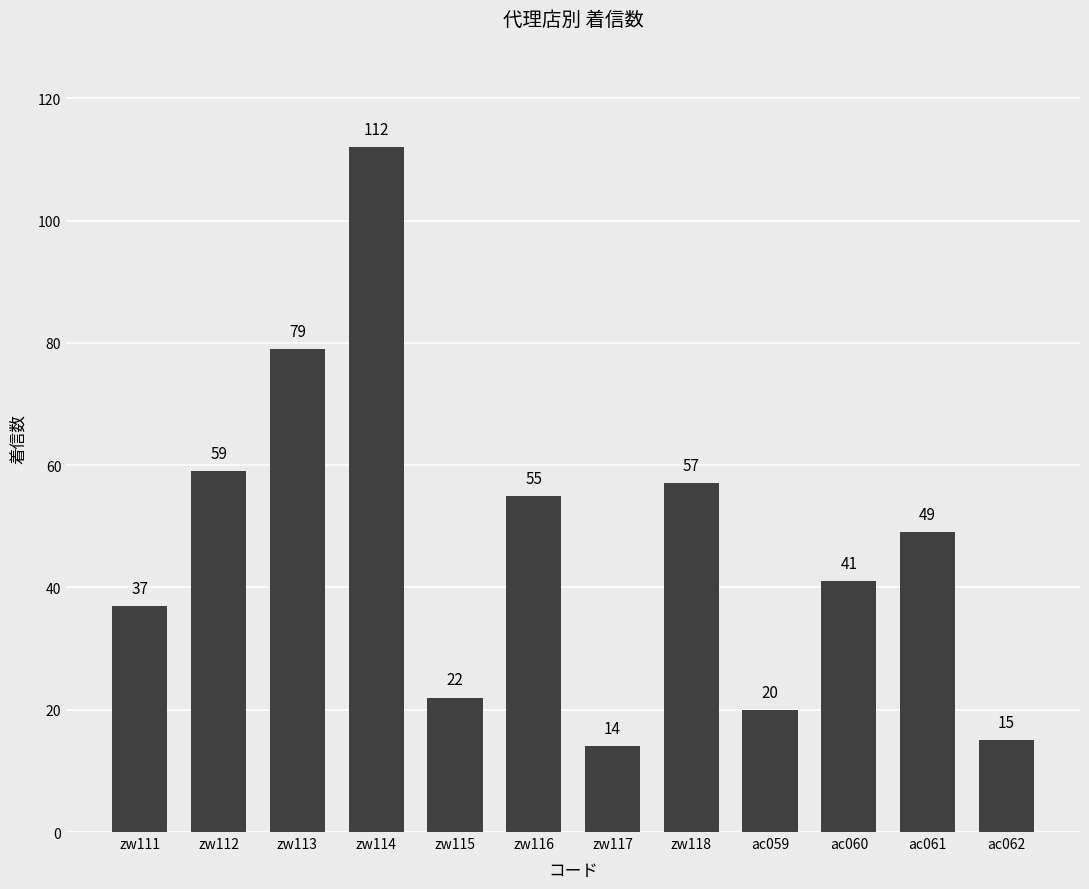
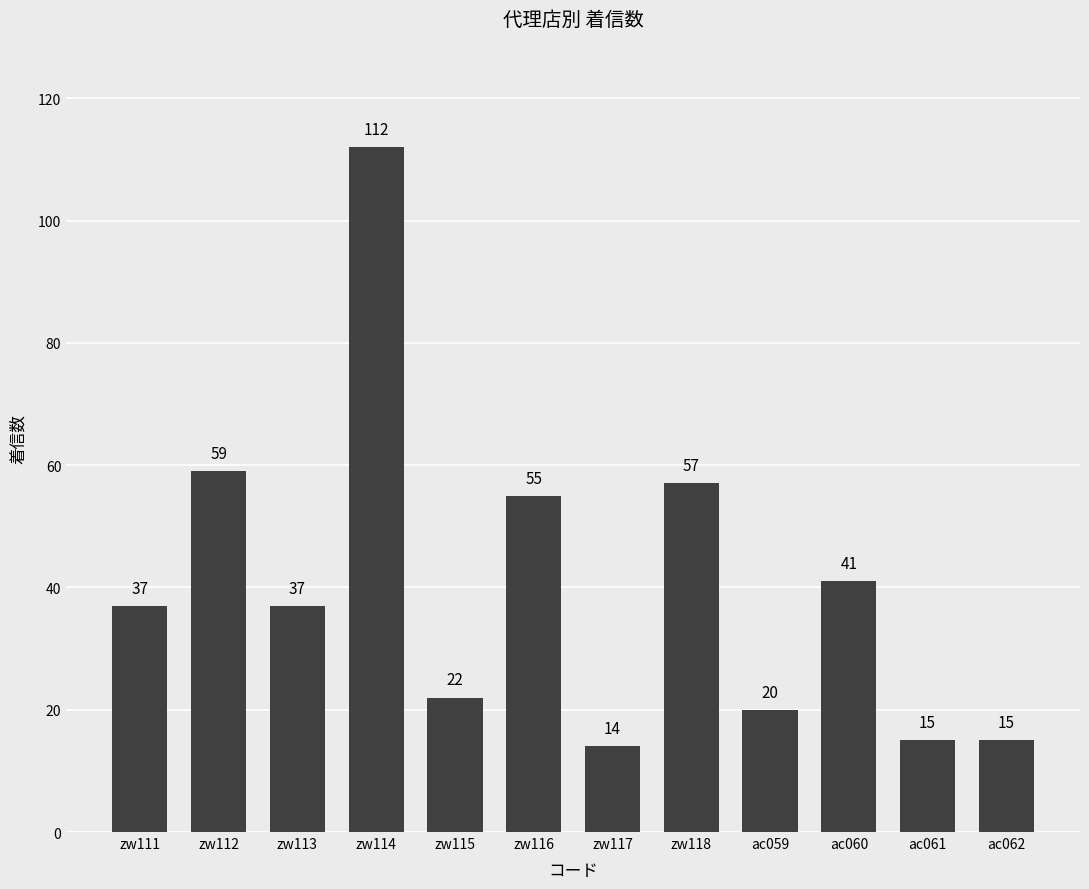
zw113: 79 -> 37
ac061: 49 -> 15
